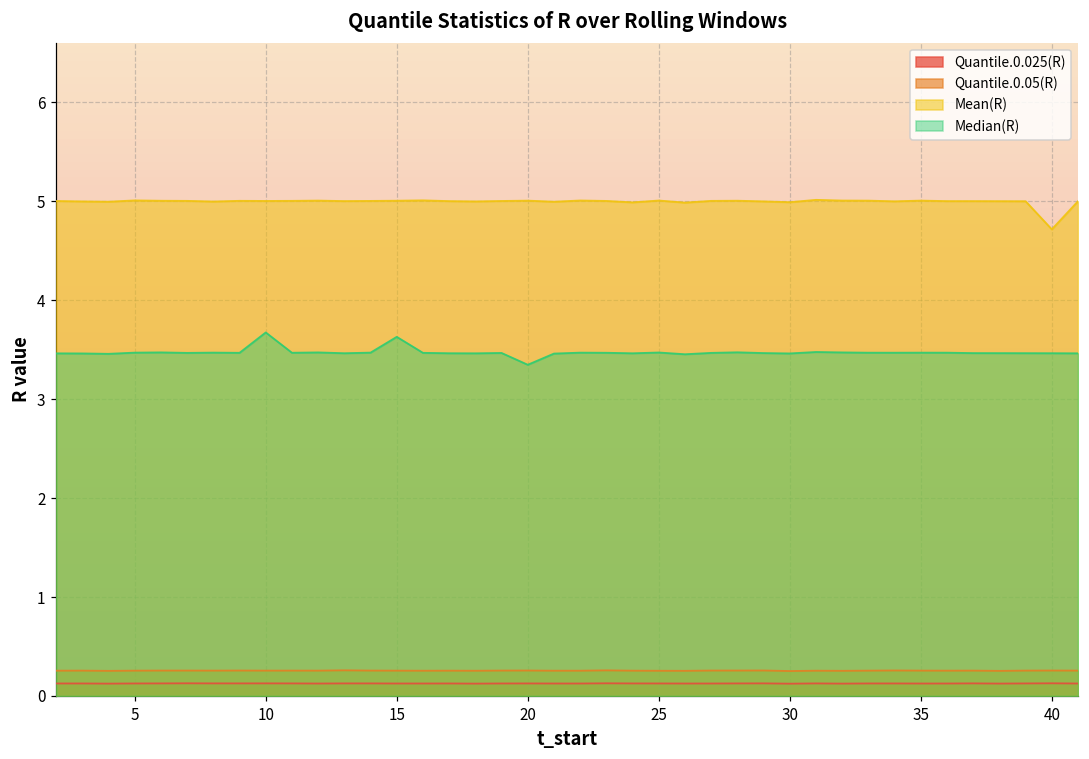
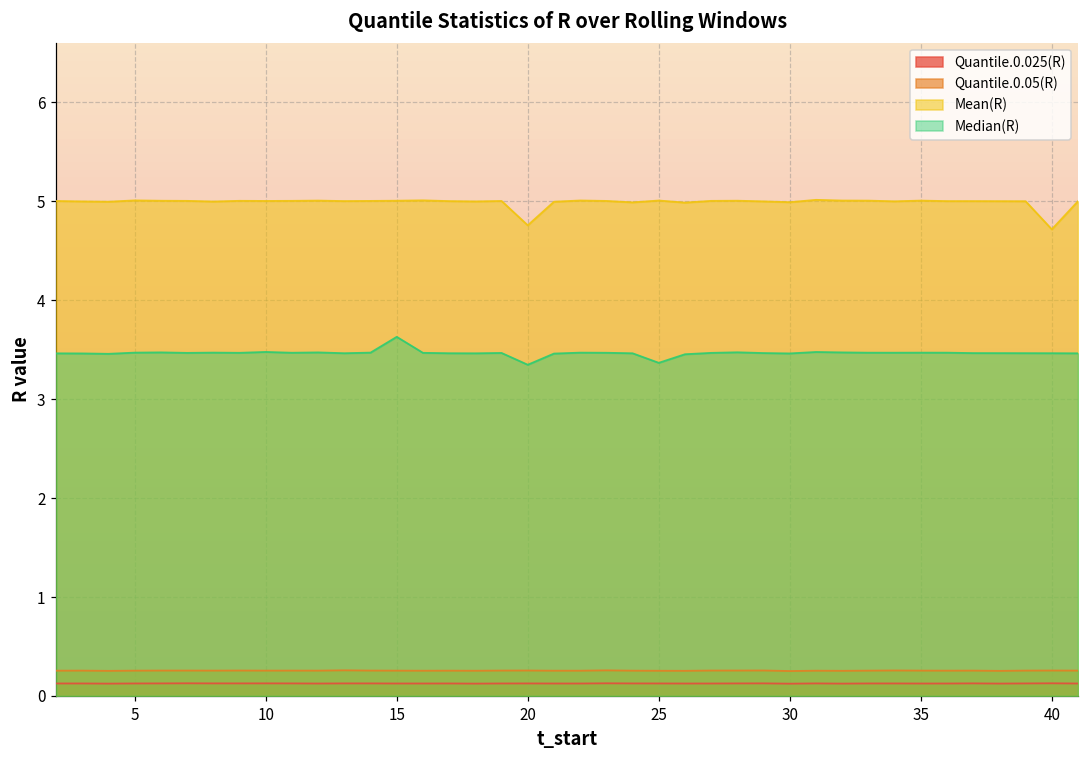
Median(R), 10: 3.7 -> 3.5
Mean(R), 20: 5.0 -> 4.8
Median(R), 25: 3.5 -> 3.4
